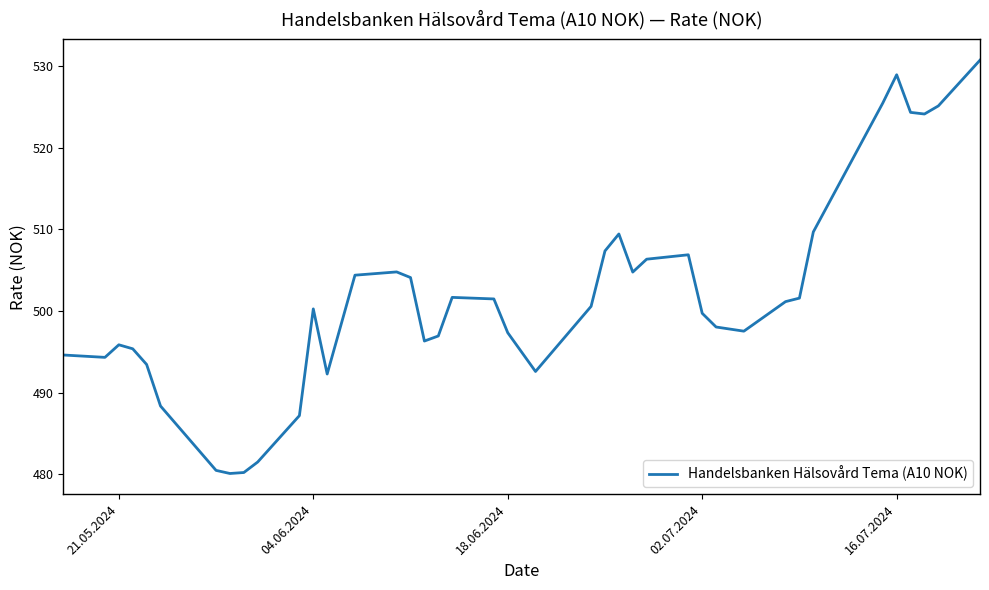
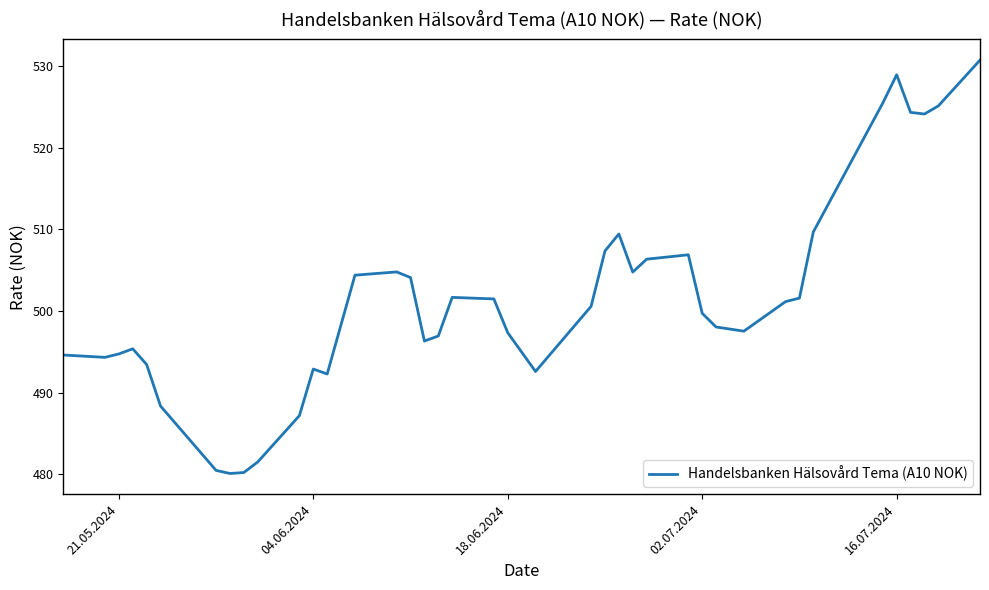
21.05.2024: 496 -> 495
04.06.2024: 500 -> 493
